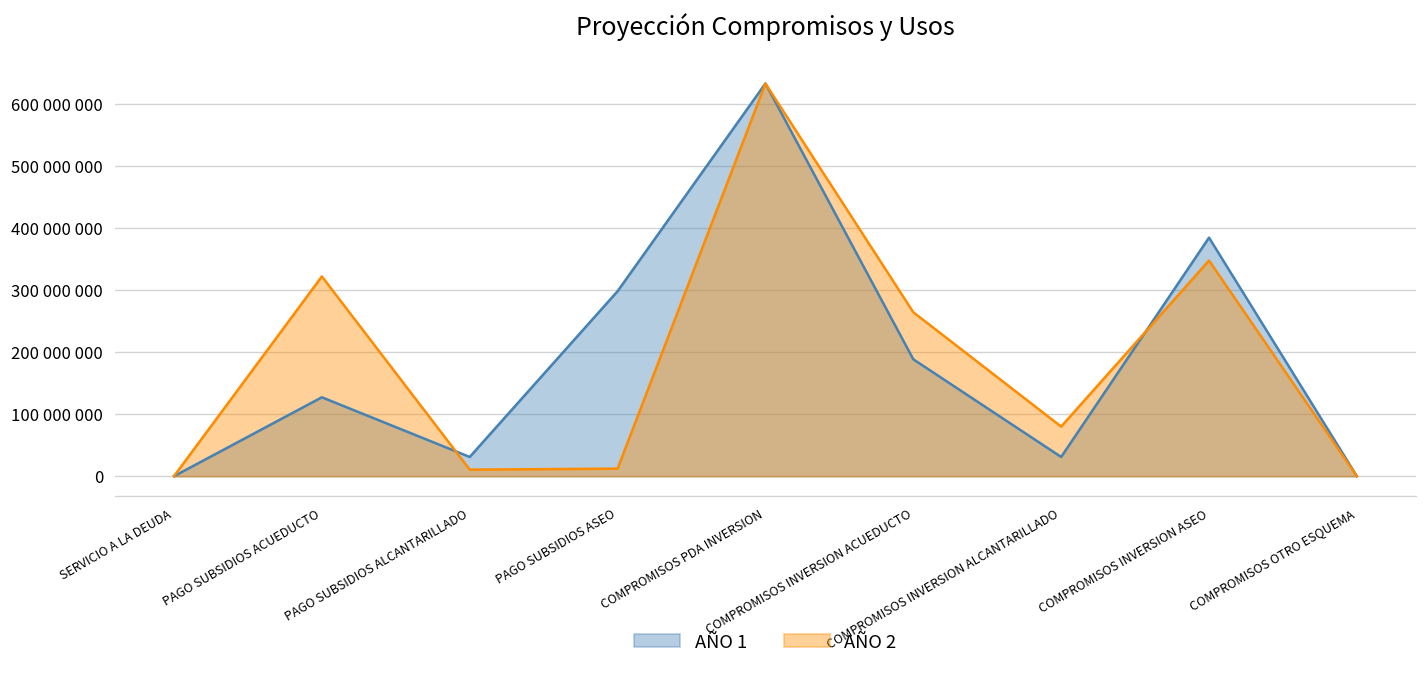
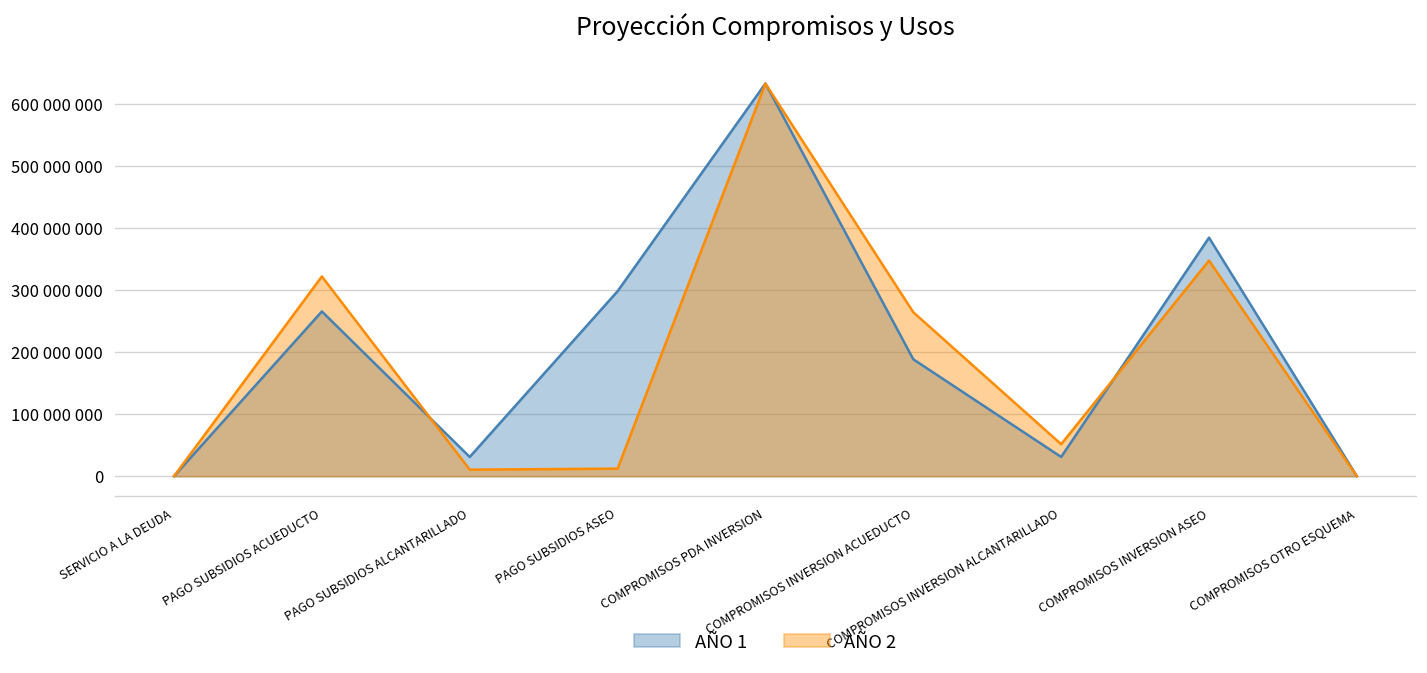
AÑO 1, PAGO SUBSIDIOS ACUEDUCTO: 130000000 -> 270000000
AÑO 2, COMPROMISOS INVERSION ALCANTARILLADO: 80000000 -> 50000000
